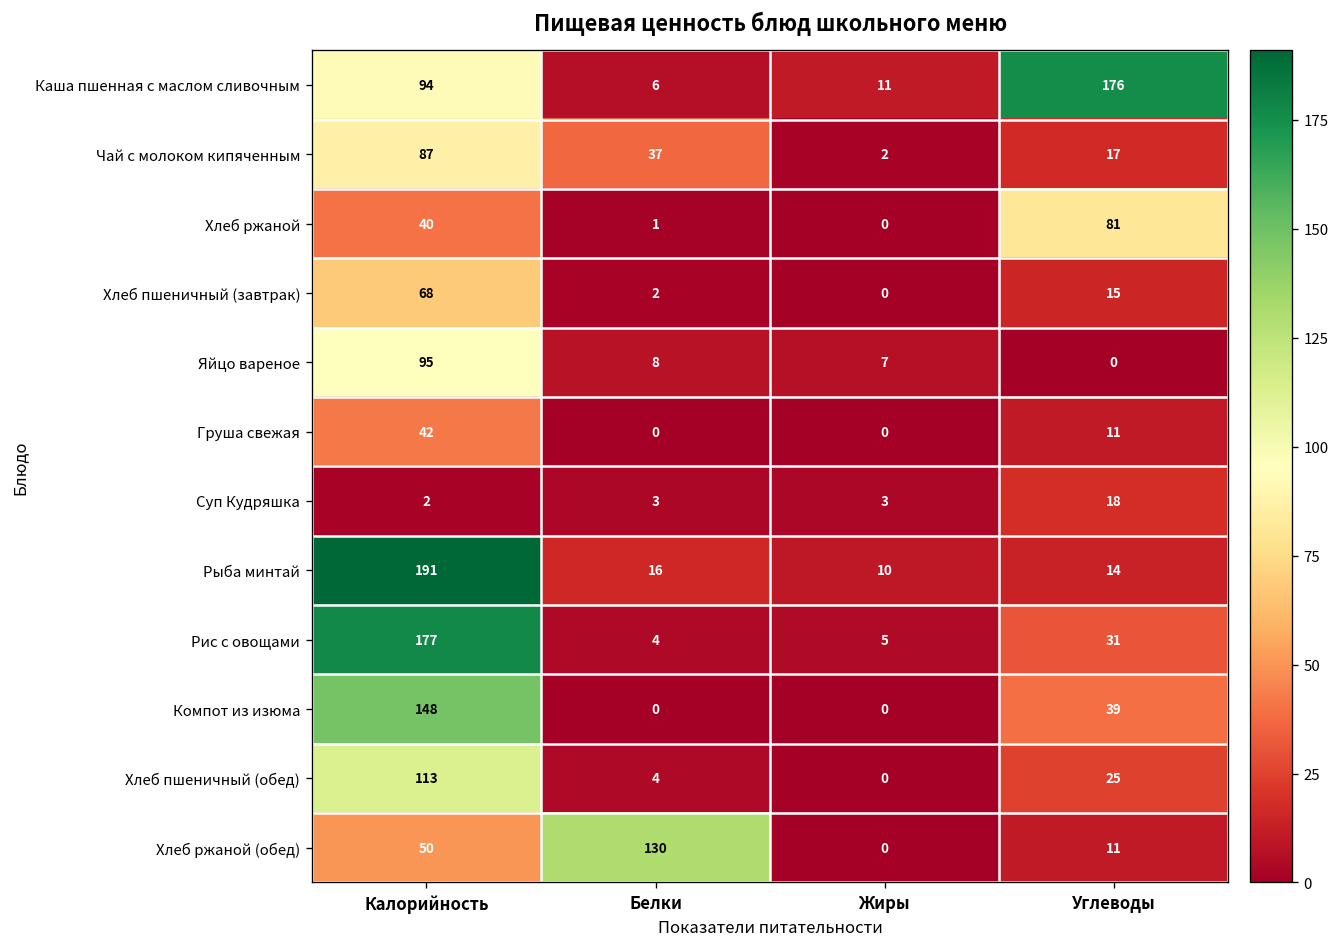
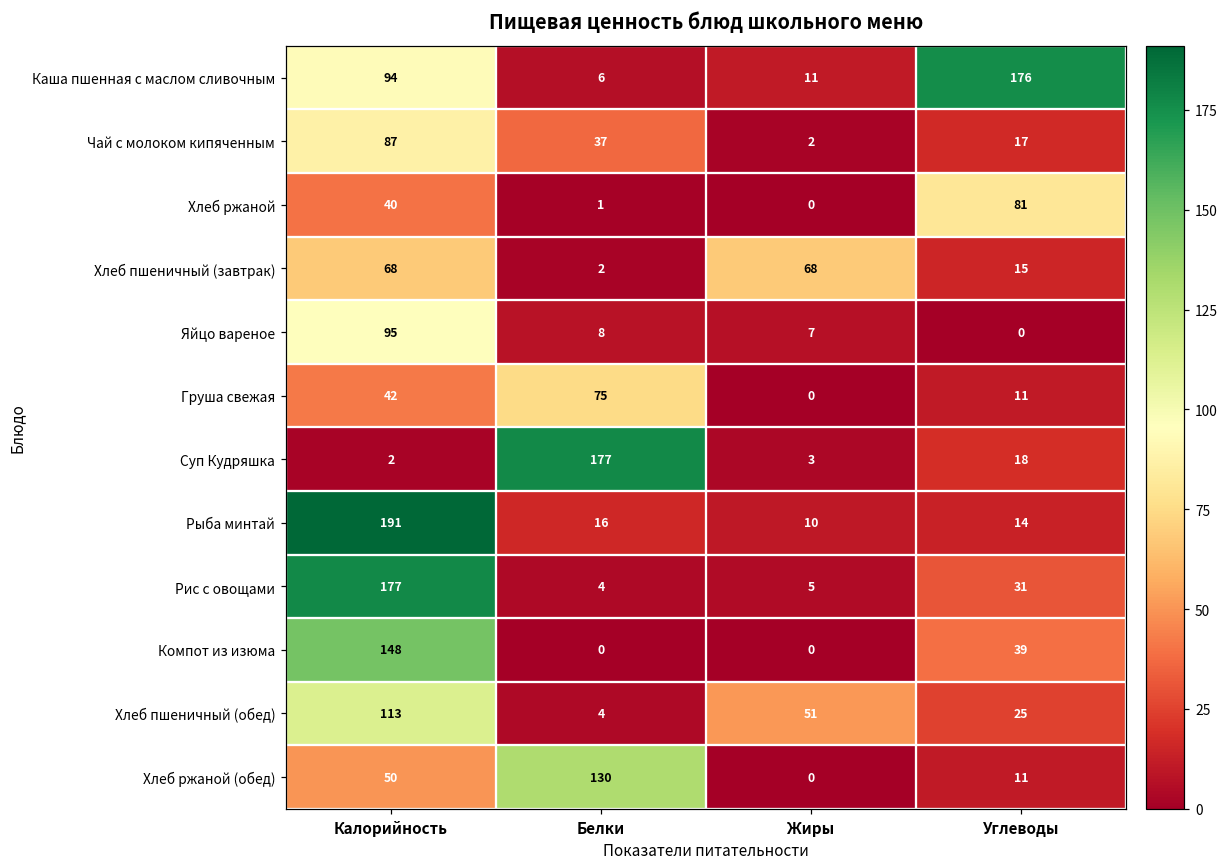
Хлеб пшеничный (завтрак), Жиры: 0 -> 68
Груша свежая, Белки: 0 -> 75
Суп Кудряшка, Белки: 3 -> 177
Хлеб пшеничный (обед), Жиры: 0 -> 51
